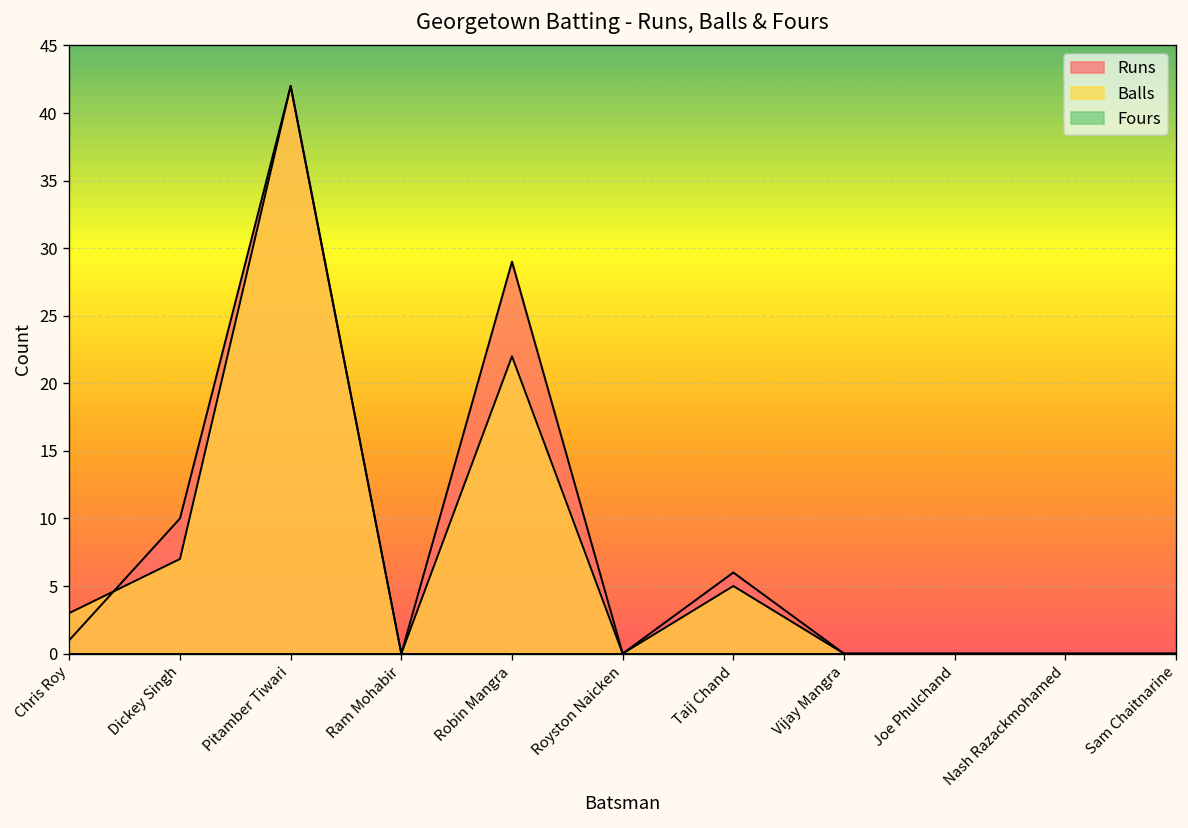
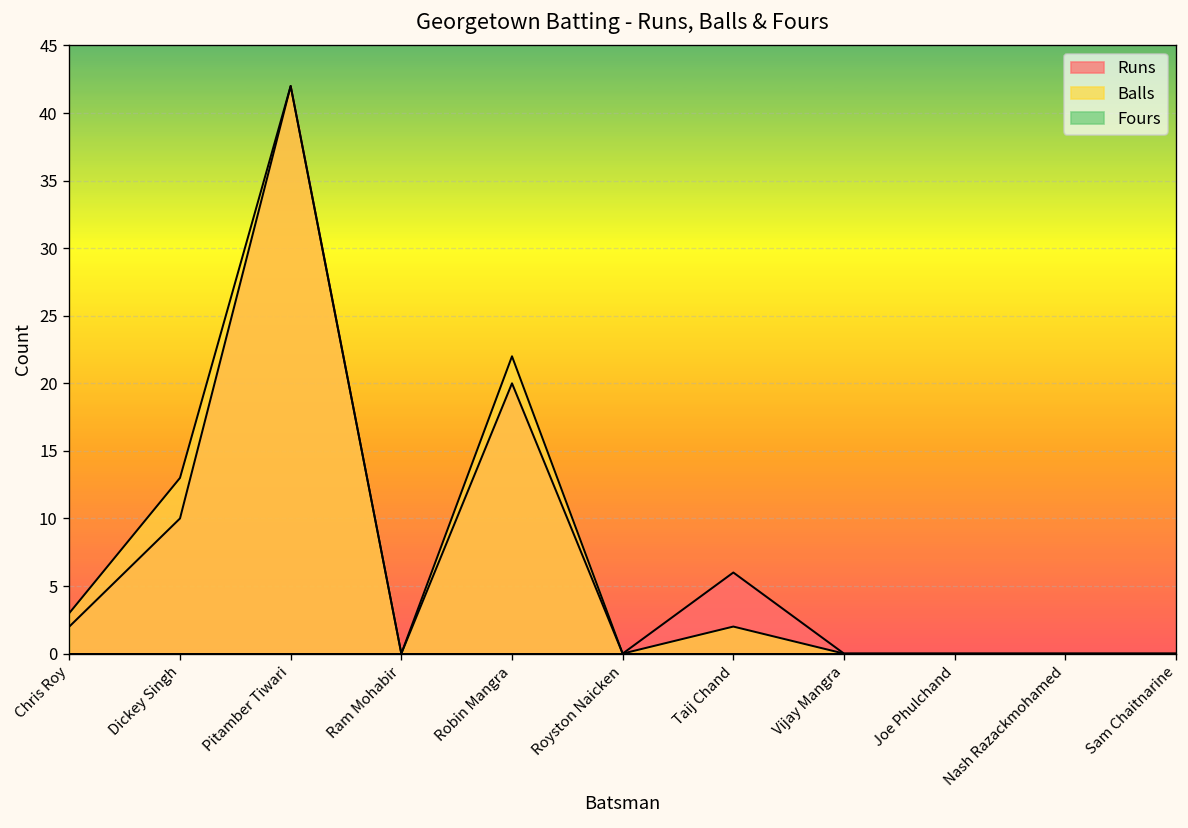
Runs, Chris Roy: 1 -> 2
Balls, Dickey Singh: 7 -> 13
Runs, Robin Mangra: 29 -> 20
Balls, Taij Chand: 5 -> 2
